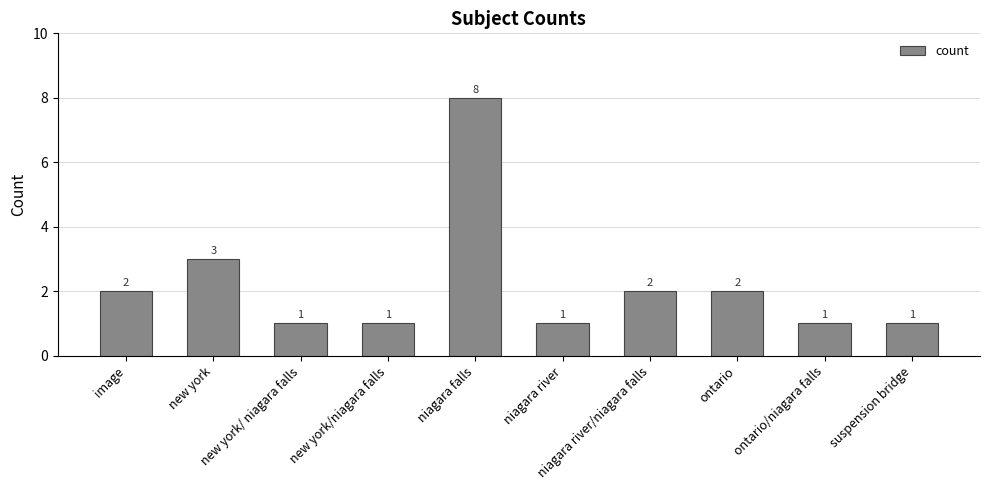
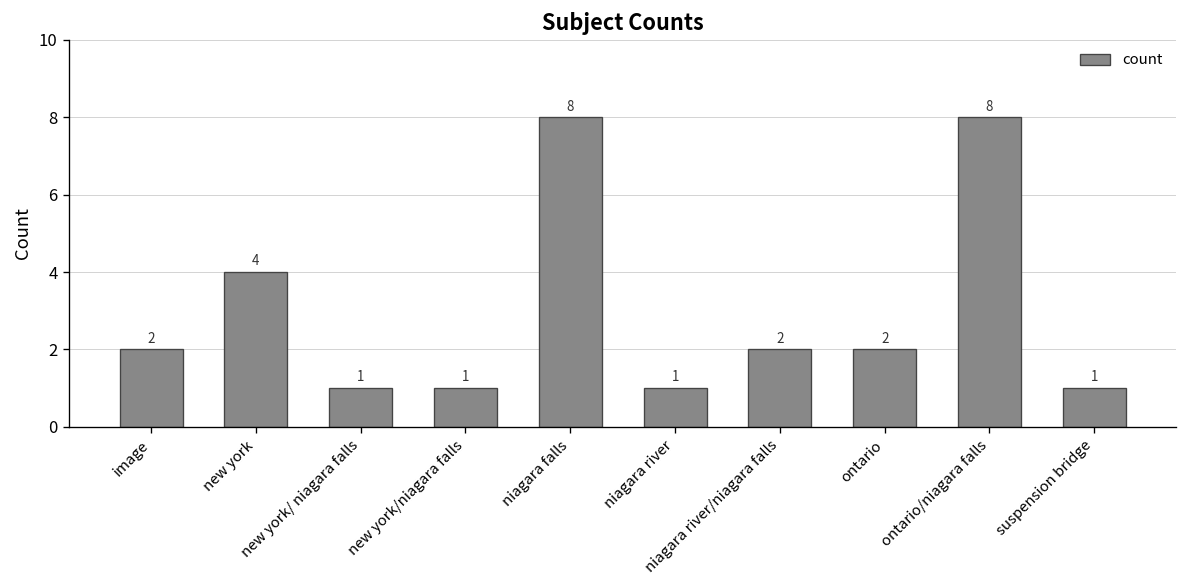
new york: 3 -> 4
ontario/niagara falls: 1 -> 8
